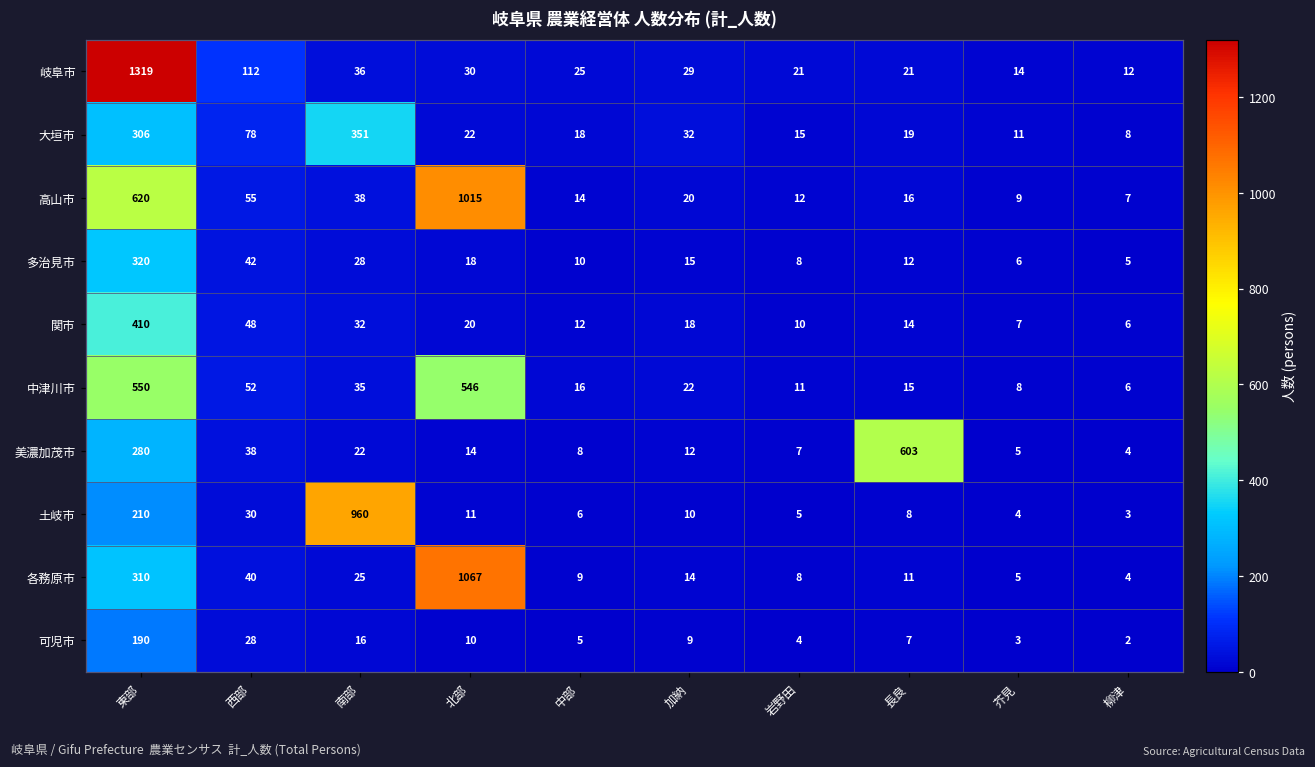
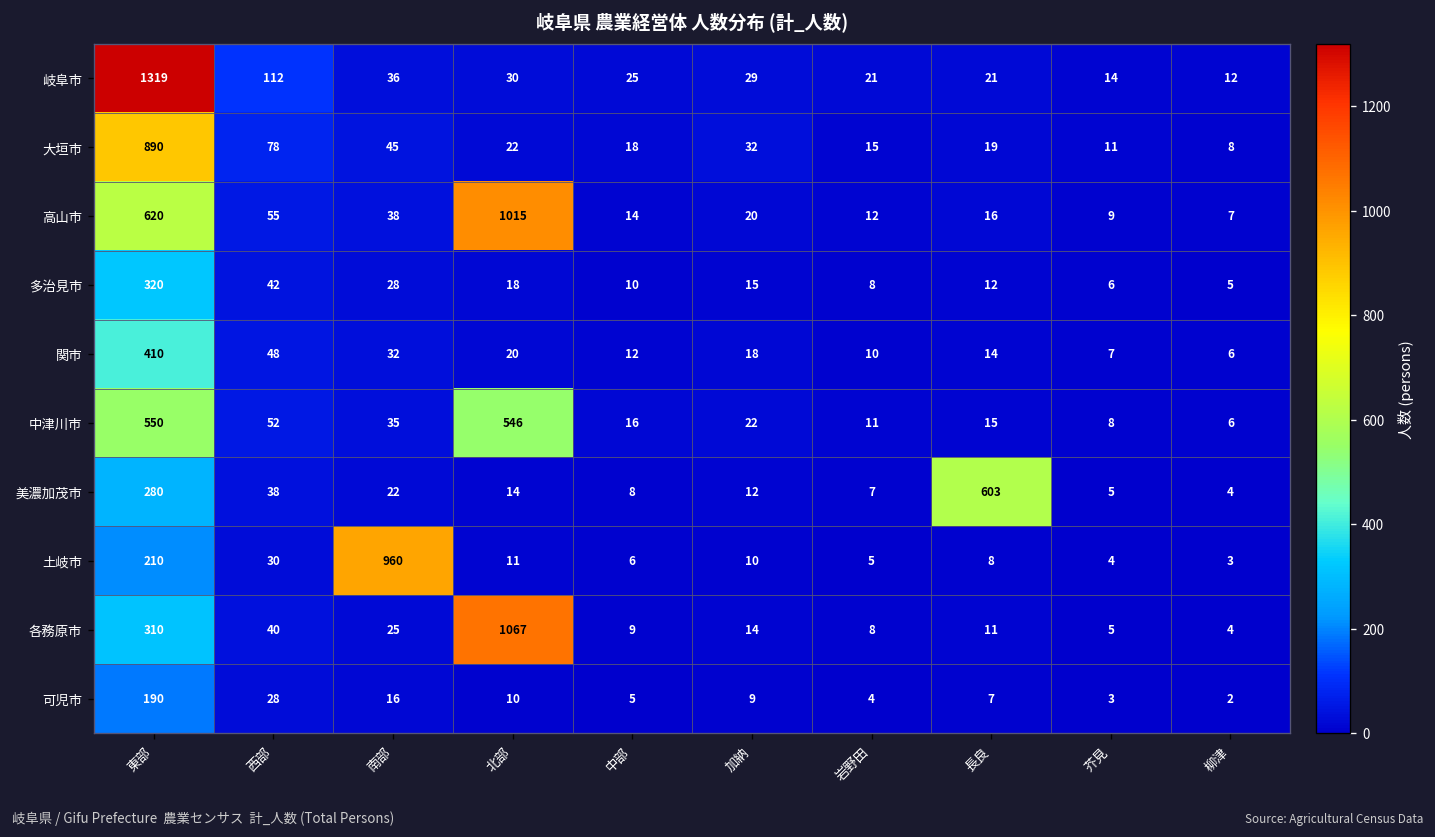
大垣市, 東部: 306 -> 890
大垣市, 南部: 351 -> 45
